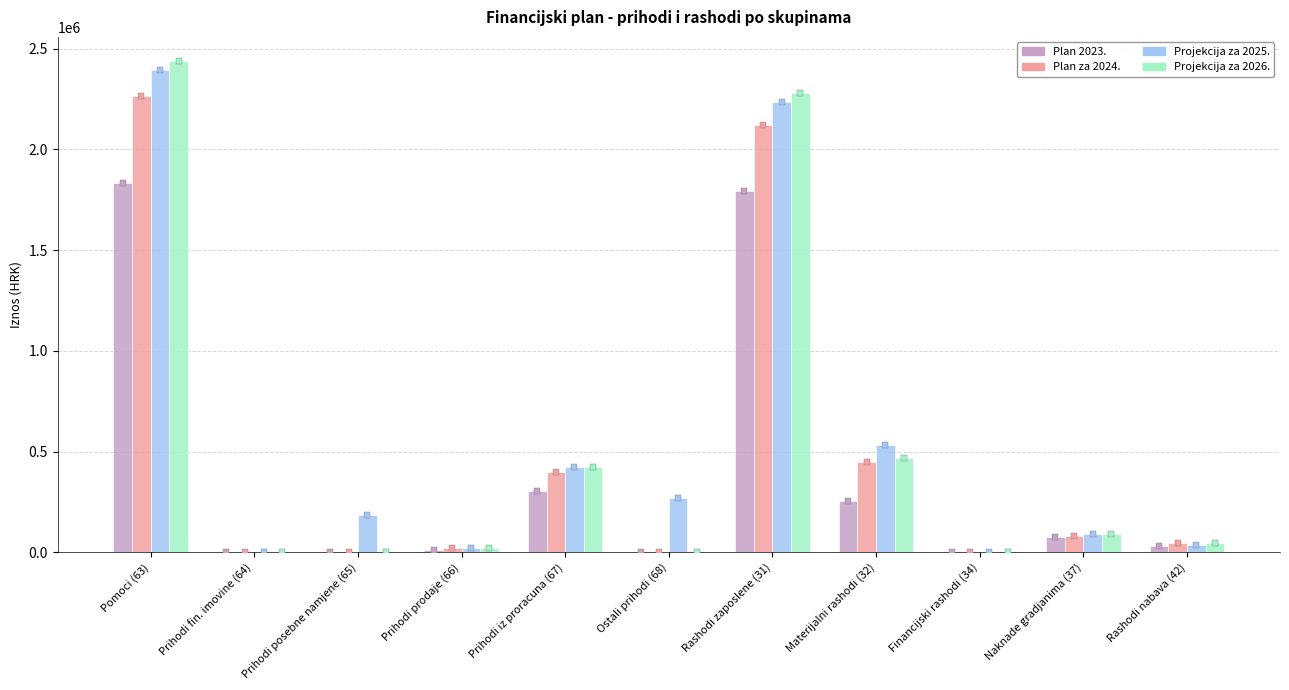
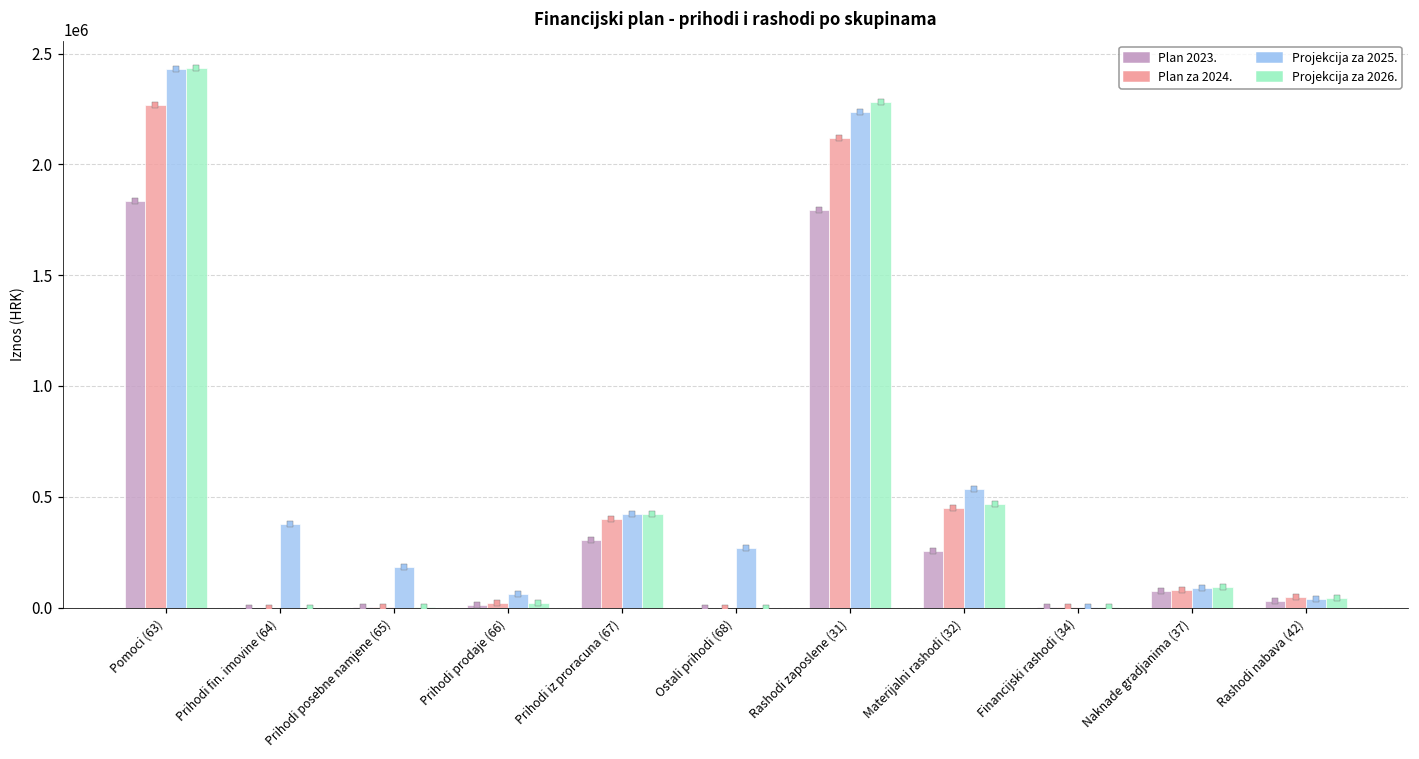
Projekcija za 2025., Pomoci (63): 2390000 -> 2430000
Projekcija za 2025., Prihodi fin. imovine (64): 0 -> 380000
Projekcija za 2025., Prihodi prodaje (66): 20000 -> 60000
